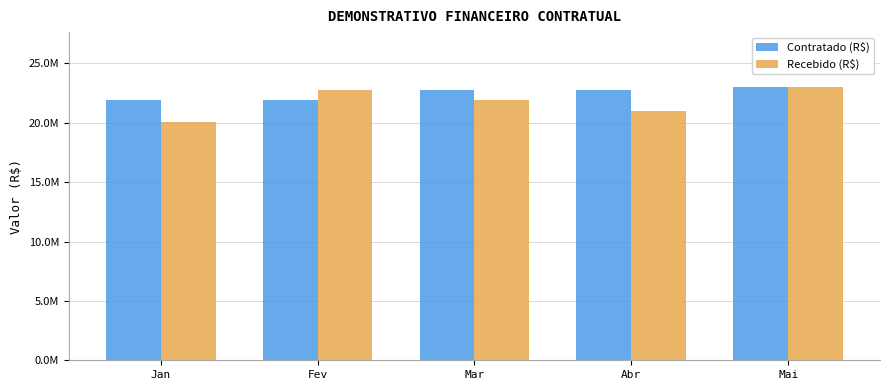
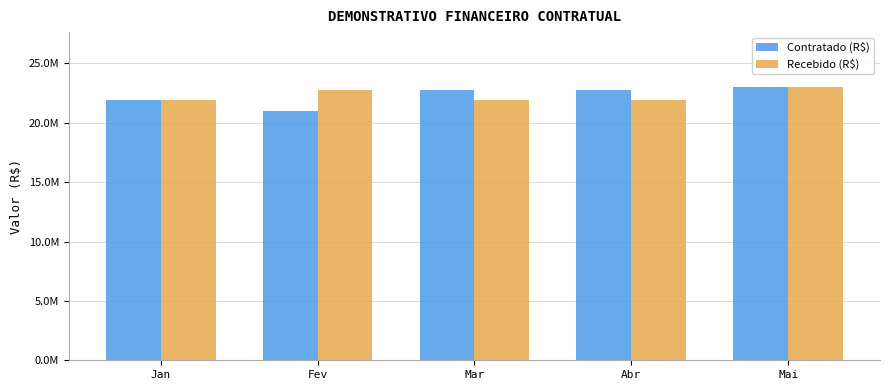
Recebido (R$), Jan: 20000000 -> 21900000
Contratado (R$), Fev: 21900000 -> 21000000
Recebido (R$), Abr: 21000000 -> 21900000
